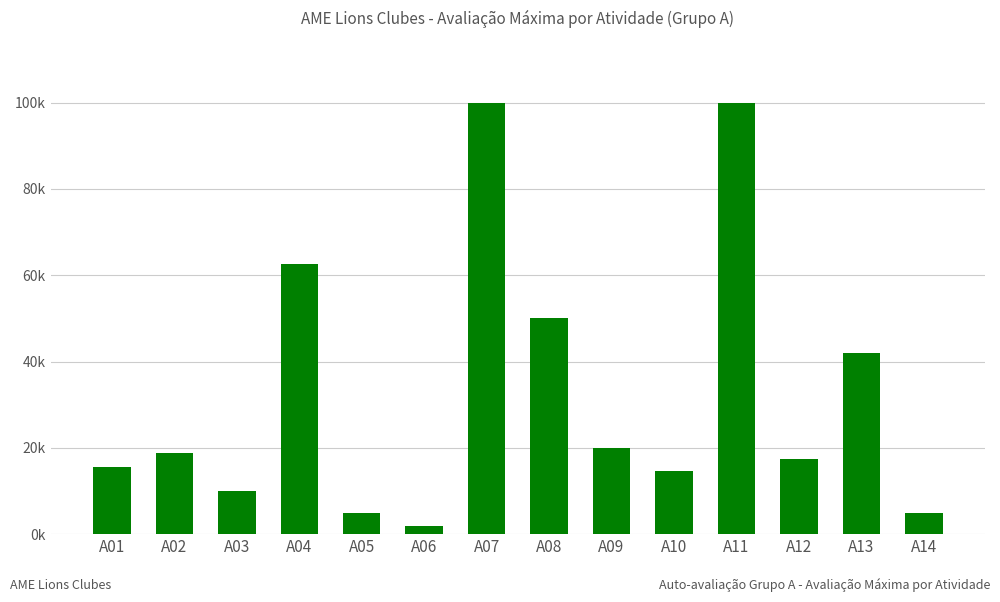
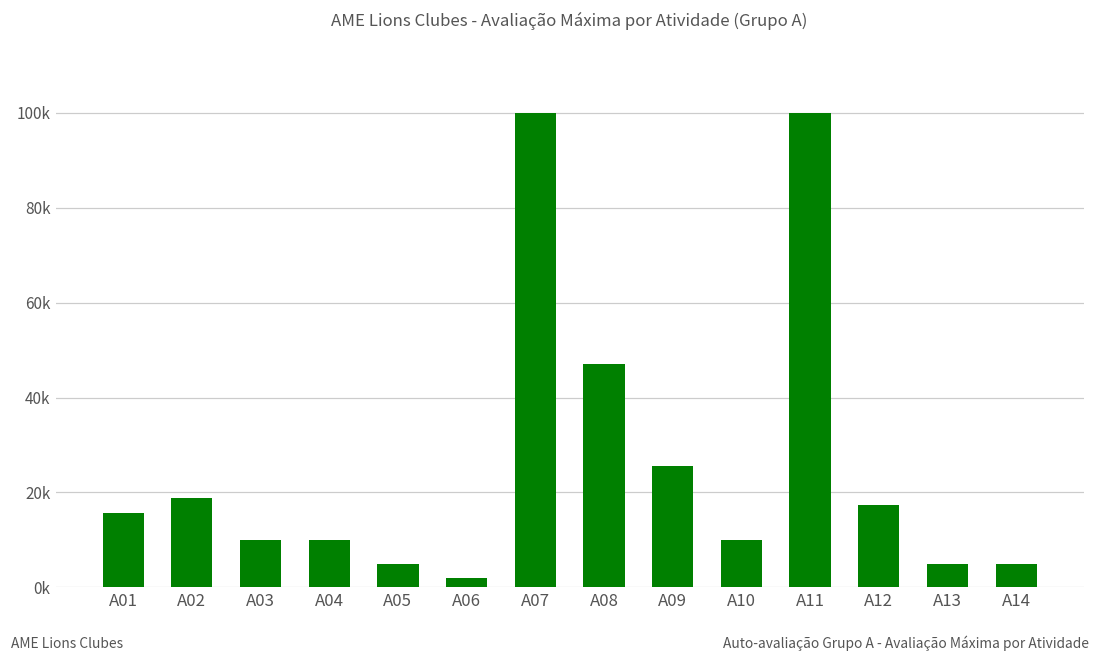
A04: 63000 -> 10000
A08: 50000 -> 47000
A09: 20000 -> 26000
A10: 15000 -> 10000
A13: 42000 -> 5000
